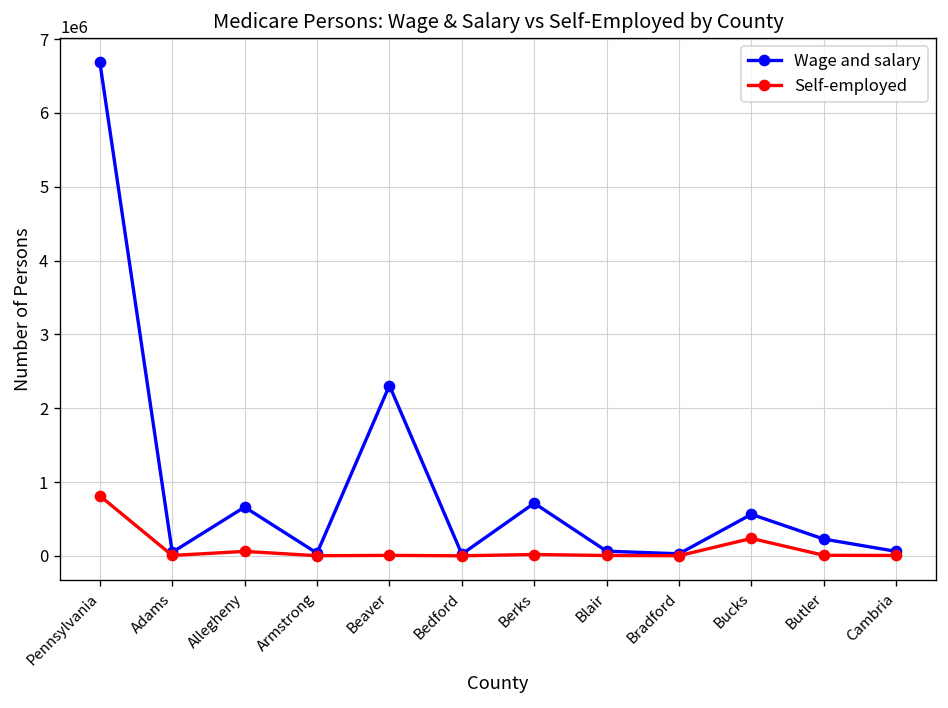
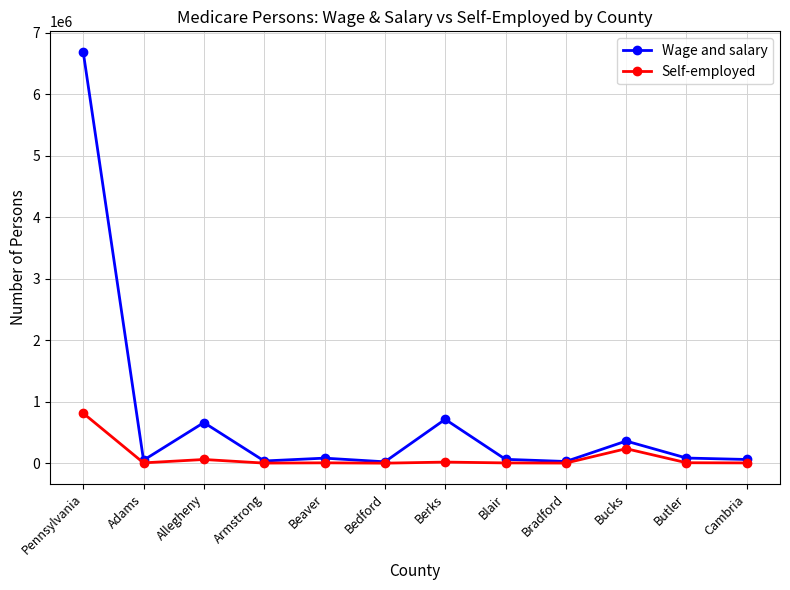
Wage and salary, Beaver: 2300000 -> 100000
Wage and salary, Bucks: 600000 -> 400000
Wage and salary, Butler: 200000 -> 100000
